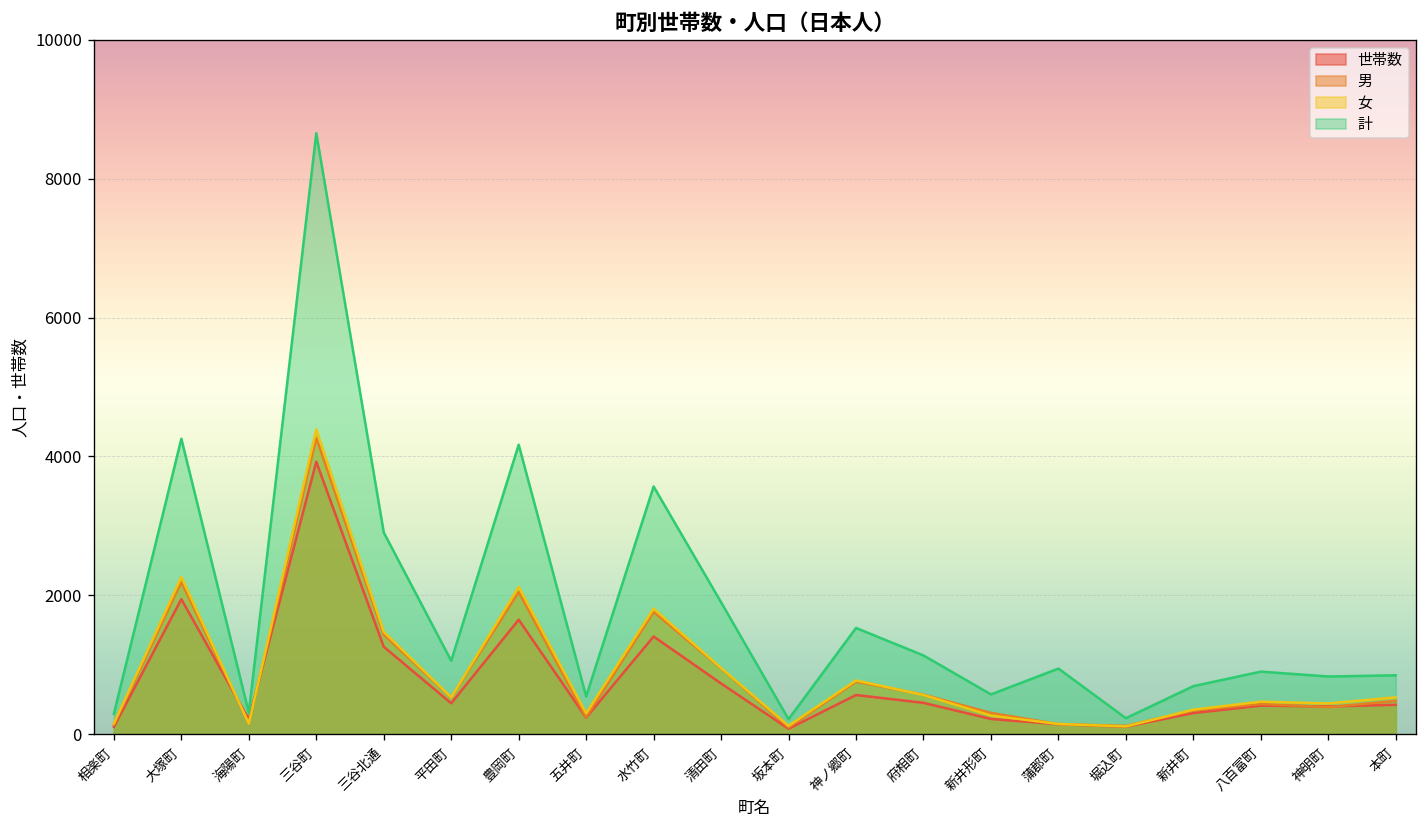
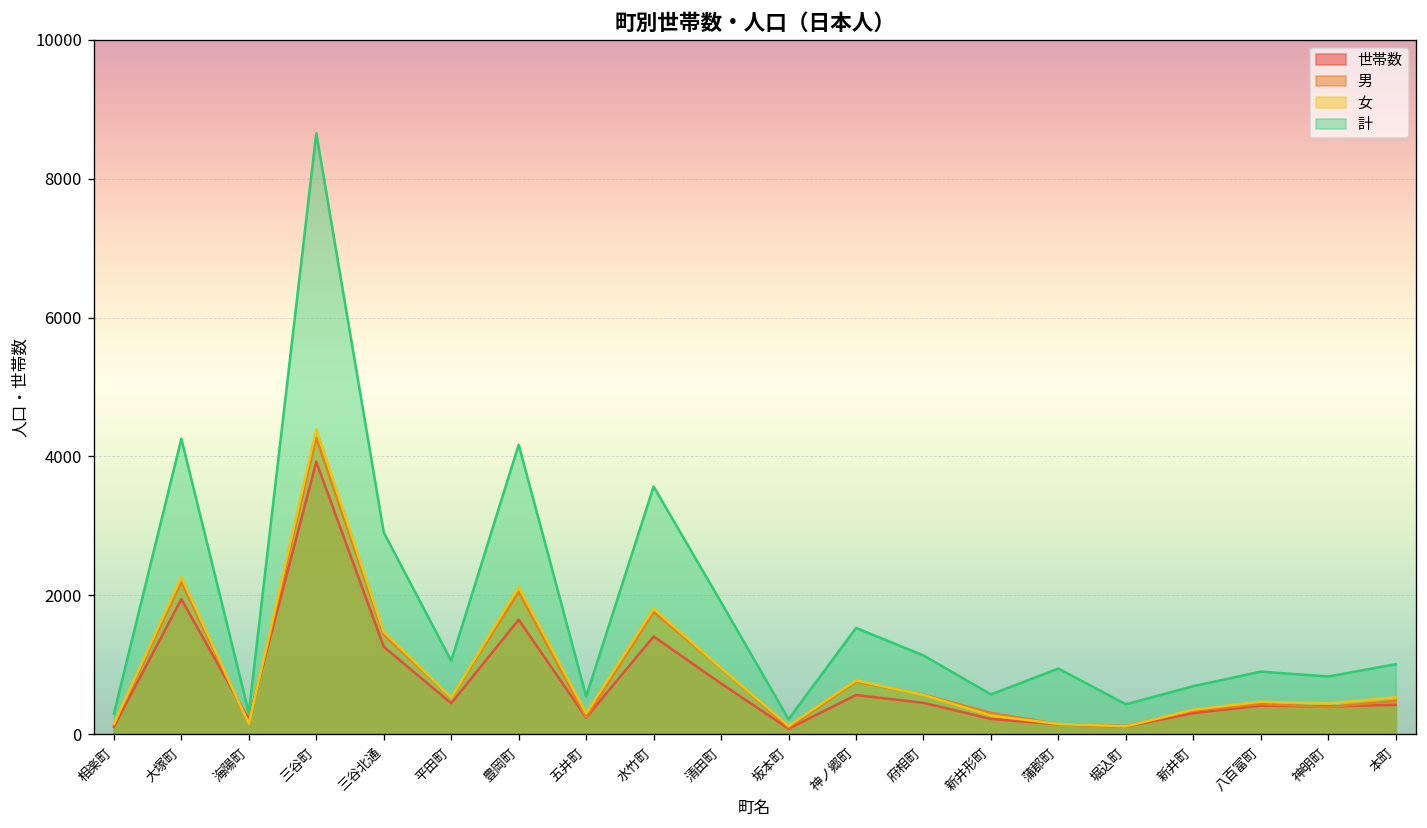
計, 堀込町: 200 -> 400
計, 本町: 800 -> 1000
